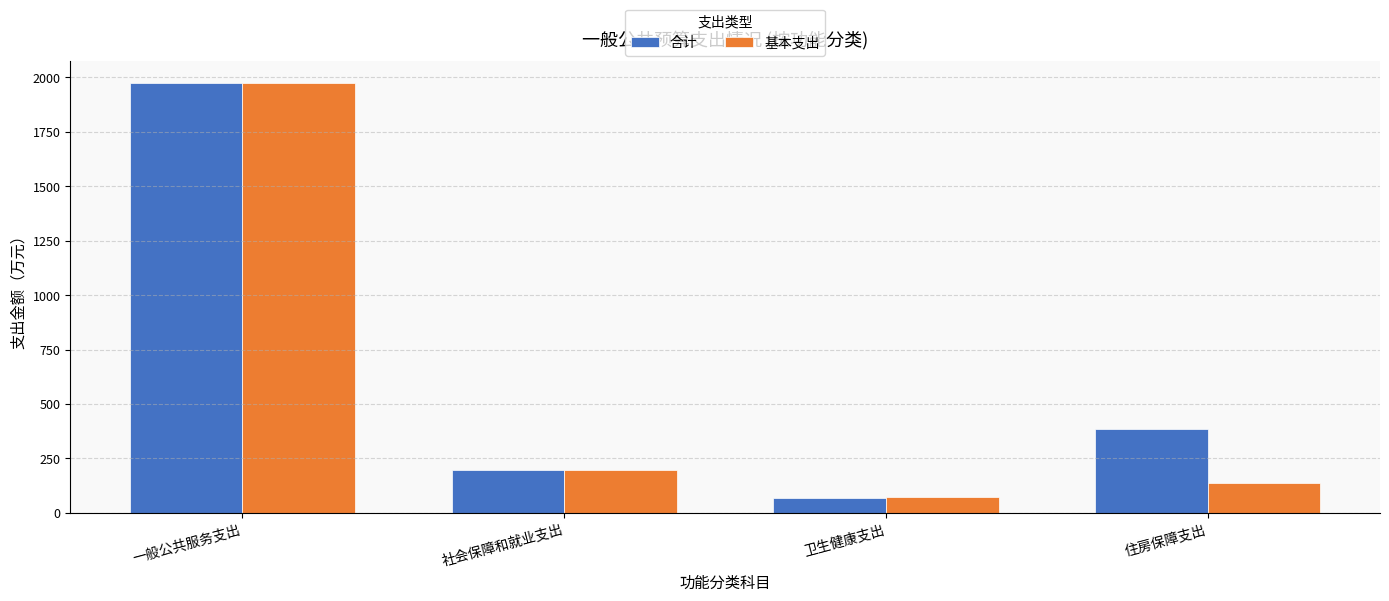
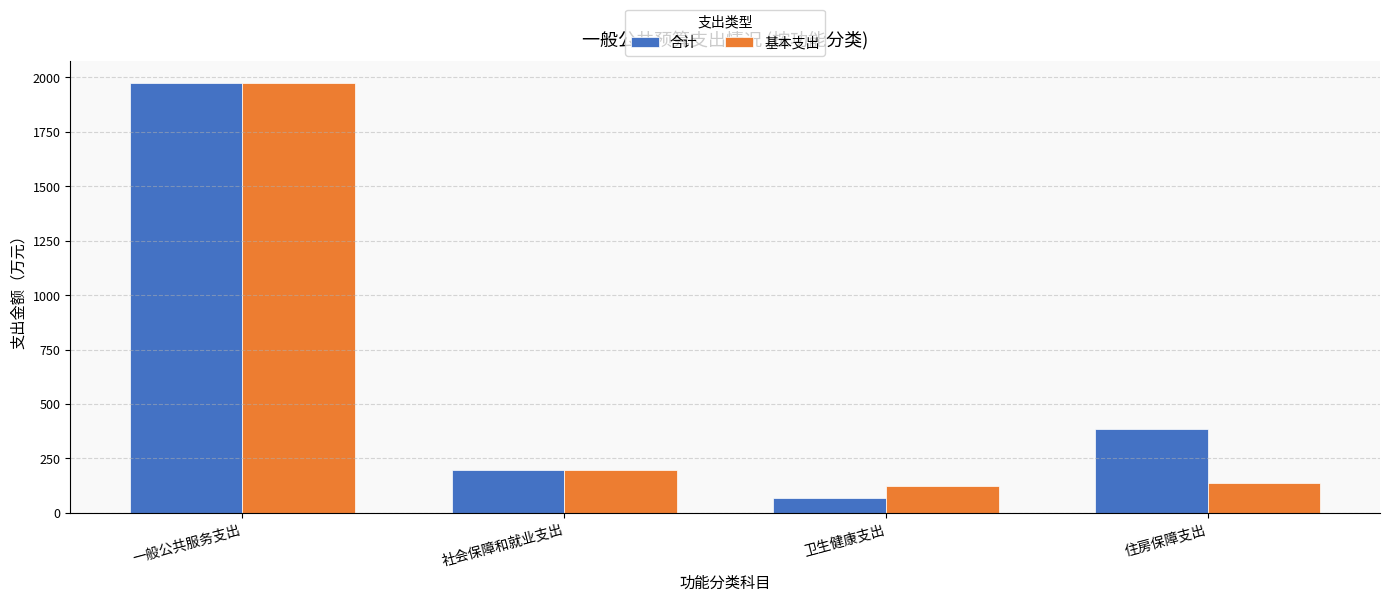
基本支出, 卫生健康支出: 70 -> 120
